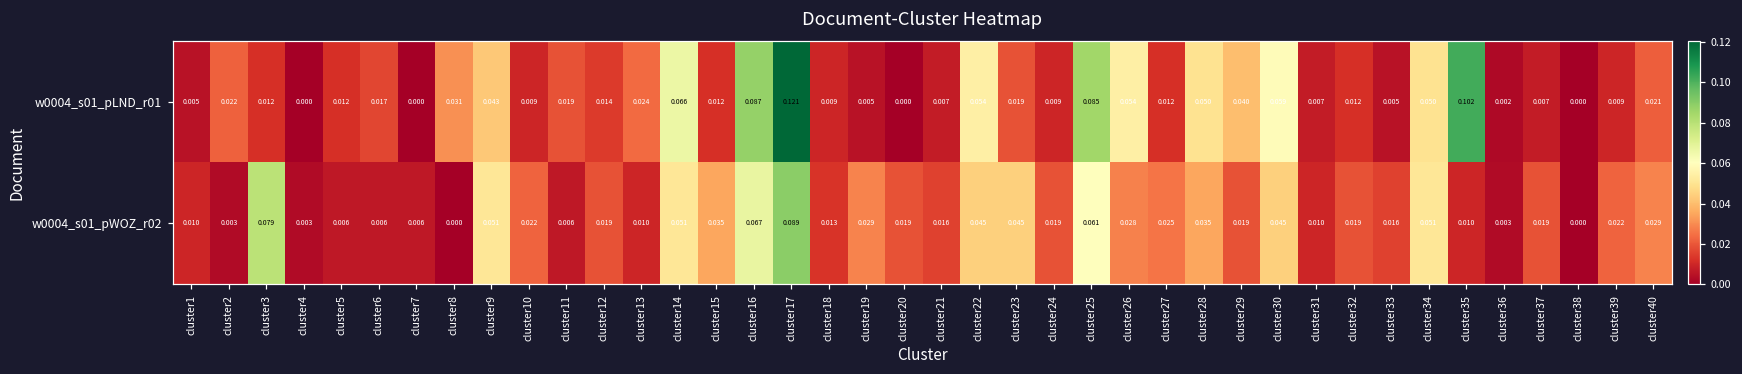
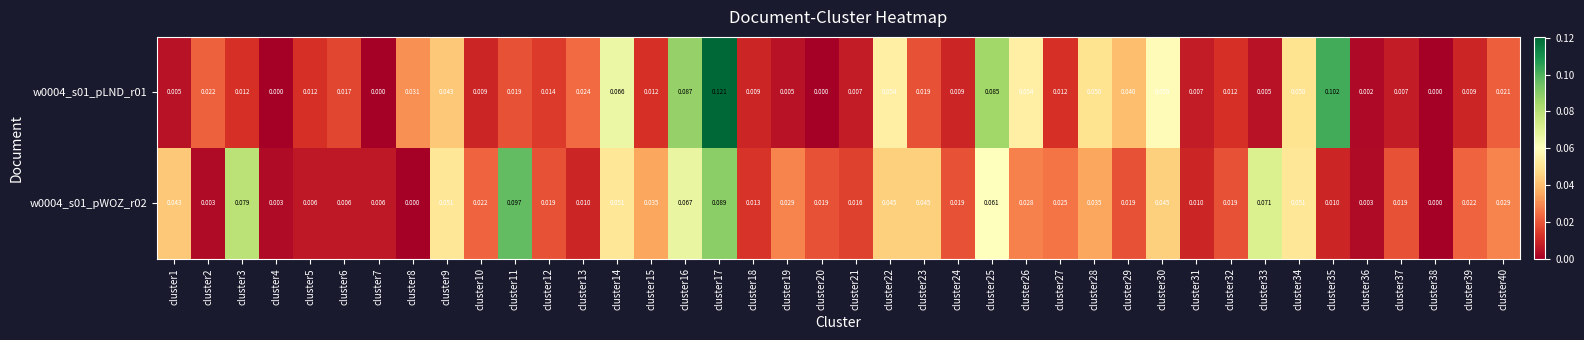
w0004_s01_pWOZ_r02, cluster1: 0.010 -> 0.043
w0004_s01_pWOZ_r02, cluster11: 0.006 -> 0.097
w0004_s01_pWOZ_r02, cluster33: 0.016 -> 0.071
